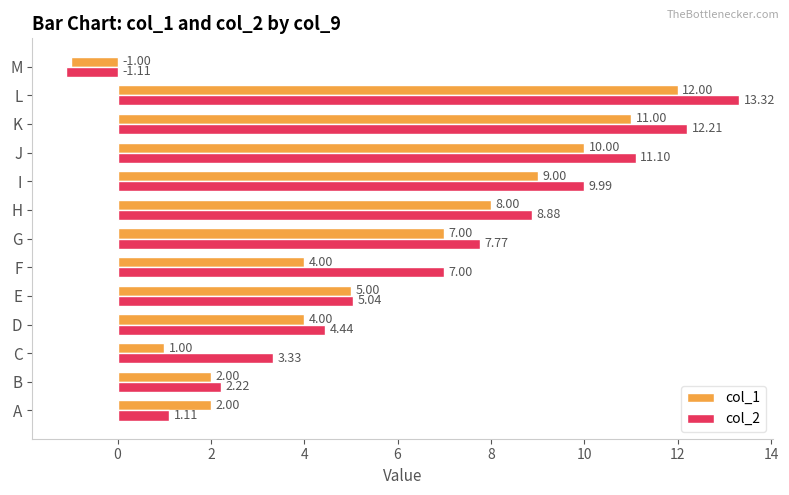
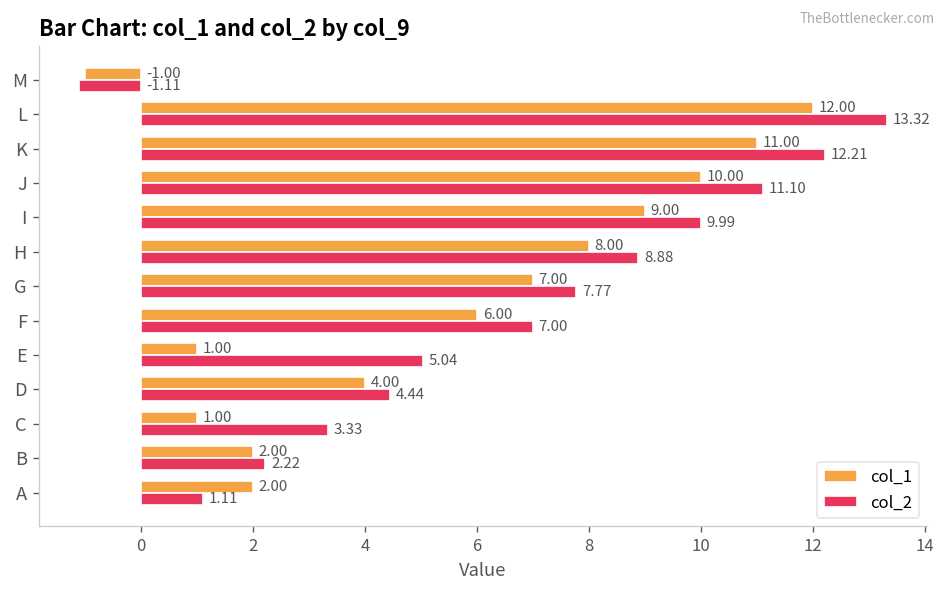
col_1, F: 4.00 -> 6.00
col_1, E: 5.00 -> 1.00
